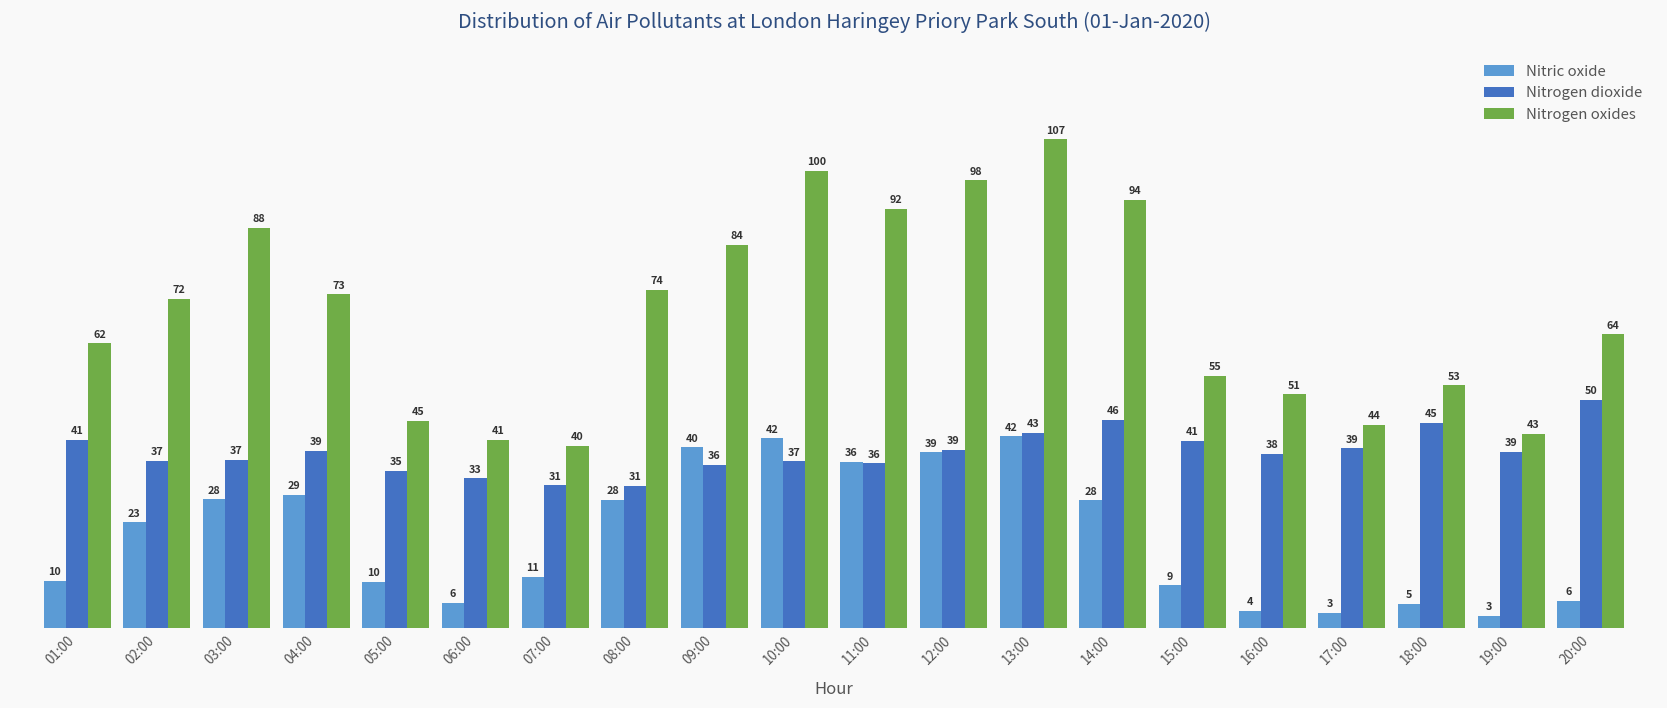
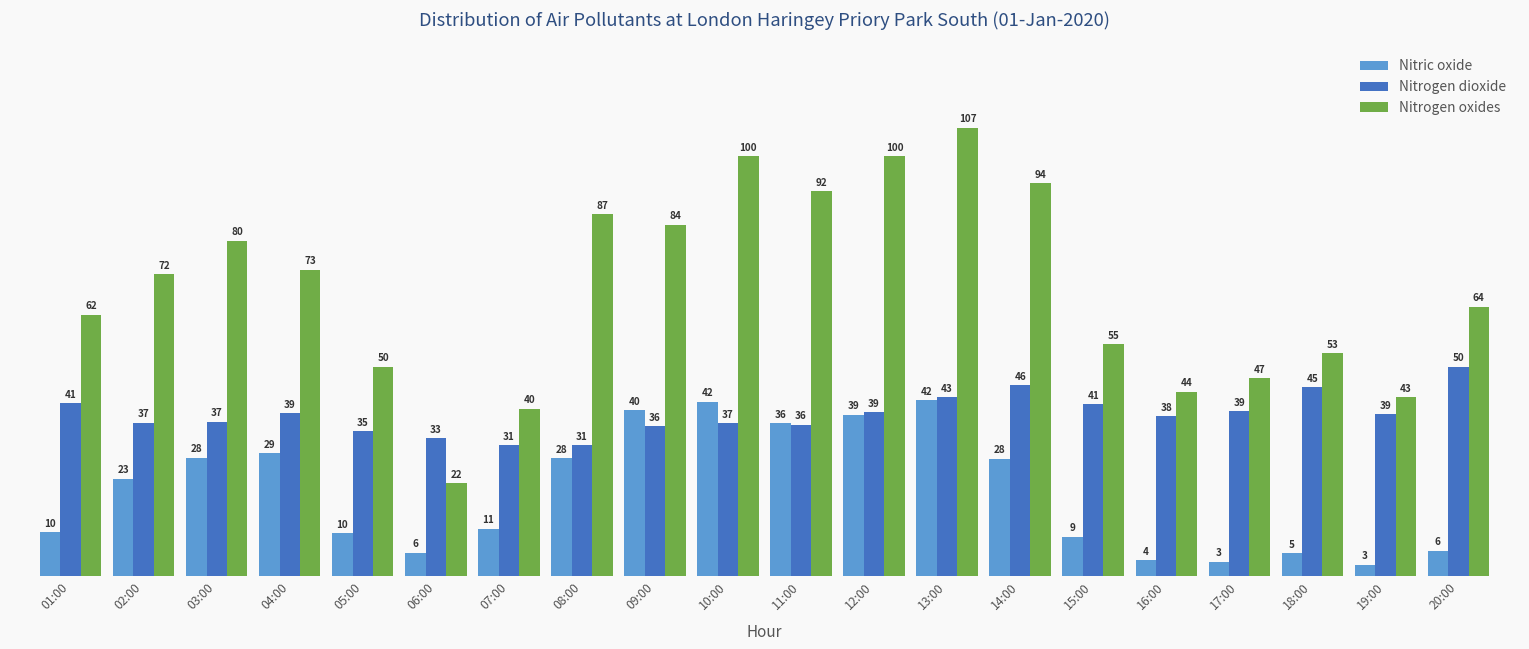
Nitrogen oxides, 03:00: 88 -> 80
Nitrogen oxides, 05:00: 45 -> 50
Nitrogen oxides, 06:00: 41 -> 22
Nitrogen oxides, 08:00: 74 -> 87
Nitrogen oxides, 12:00: 98 -> 100
Nitrogen oxides, 16:00: 51 -> 44
Nitrogen oxides, 17:00: 44 -> 47
